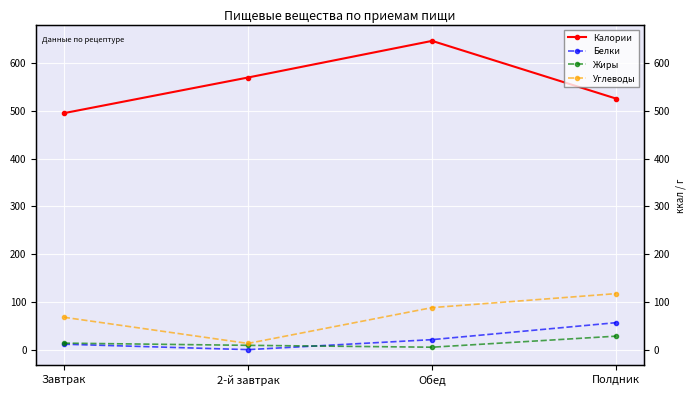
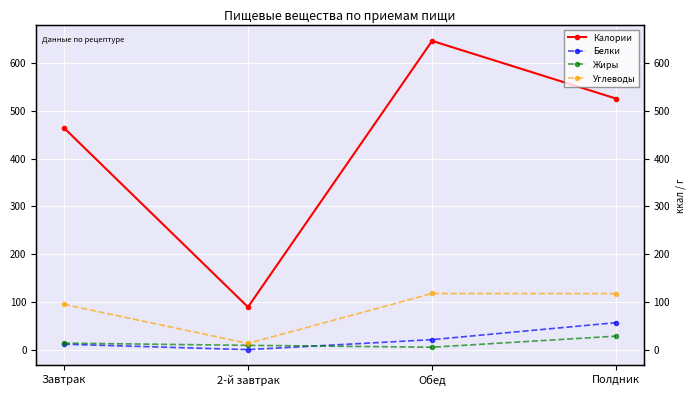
Калории, Завтрак: 490 -> 460
Углеводы, Завтрак: 70 -> 90
Калории, 2-й завтрак: 570 -> 90
Углеводы, Обед: 90 -> 120
